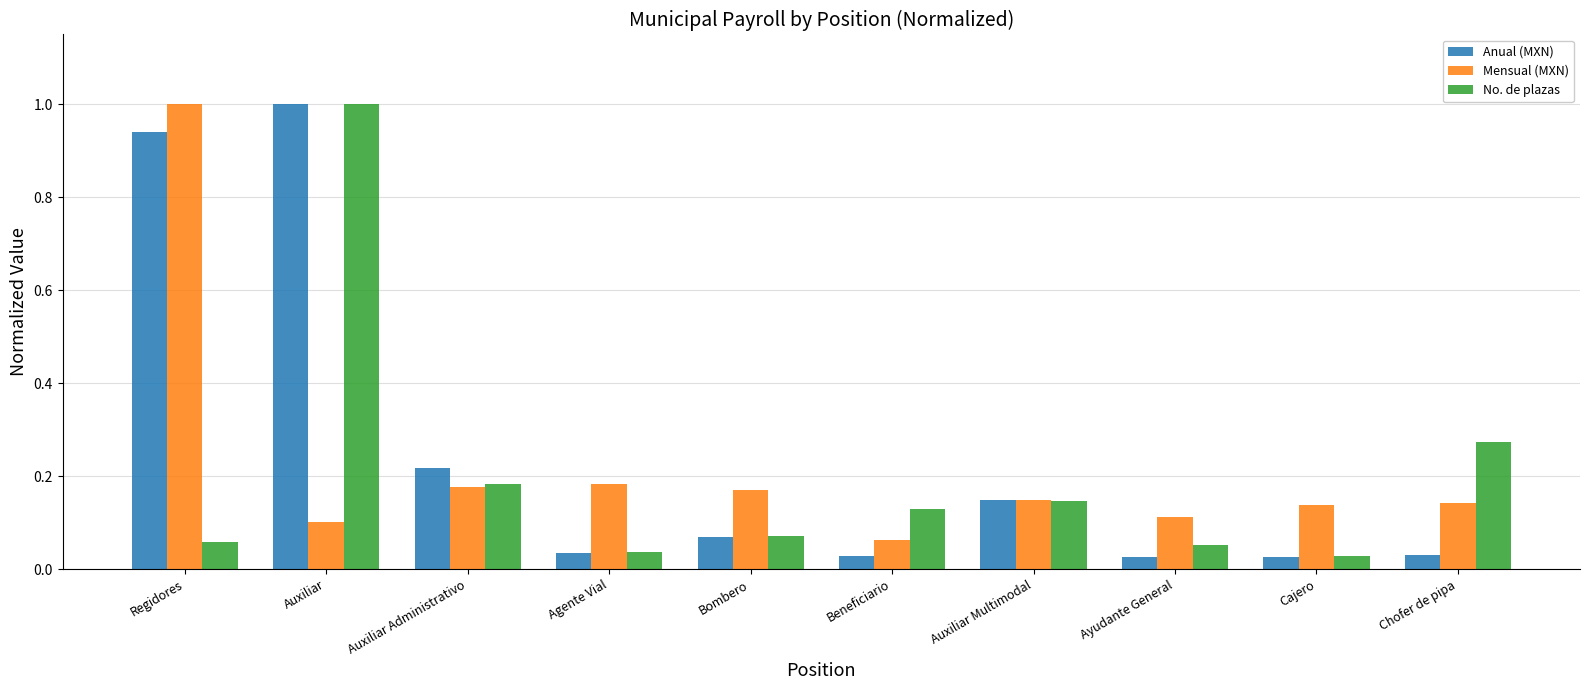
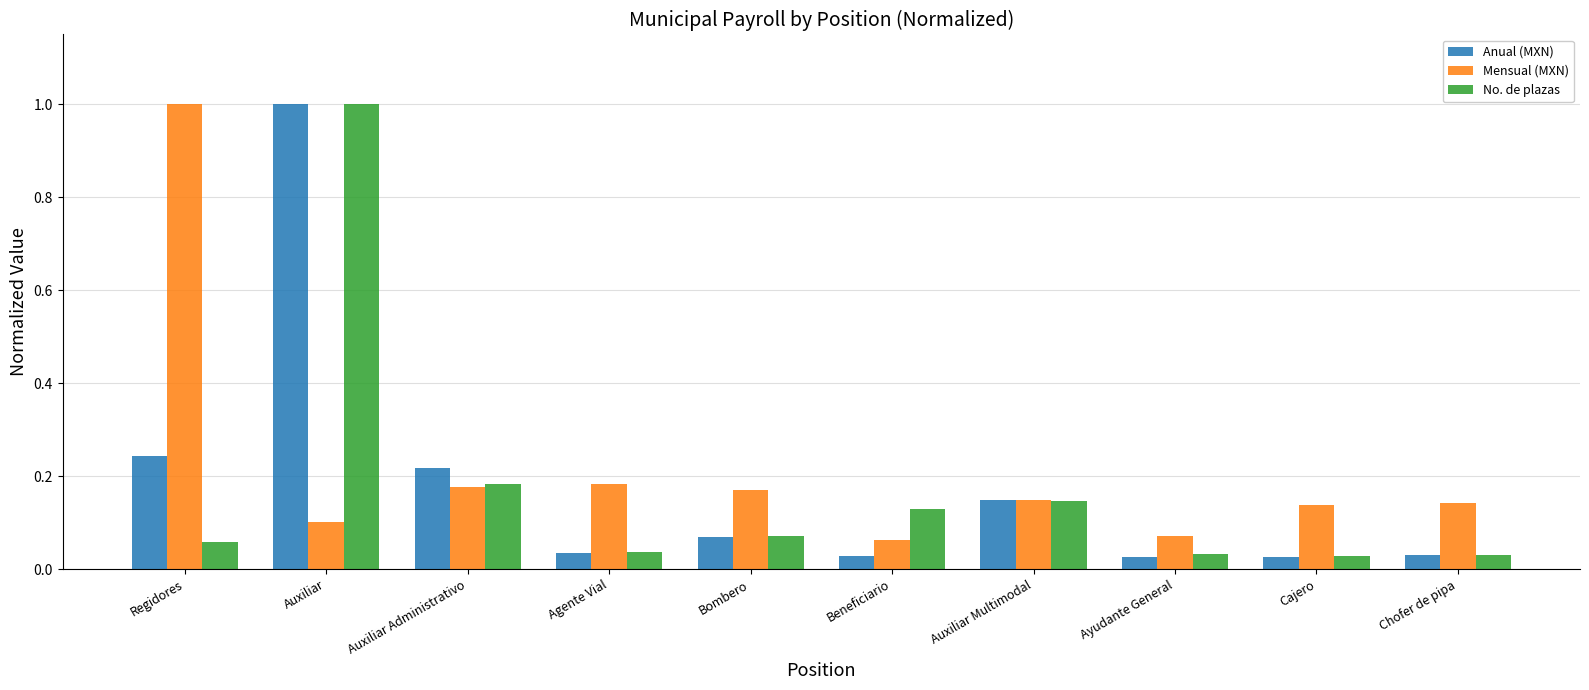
Anual (MXN), Regidores: 0.94 -> 0.24
Mensual (MXN), Ayudante General: 0.11 -> 0.07
No. de plazas, Ayudante General: 0.05 -> 0.03
No. de plazas, Chofer de pipa: 0.27 -> 0.03
